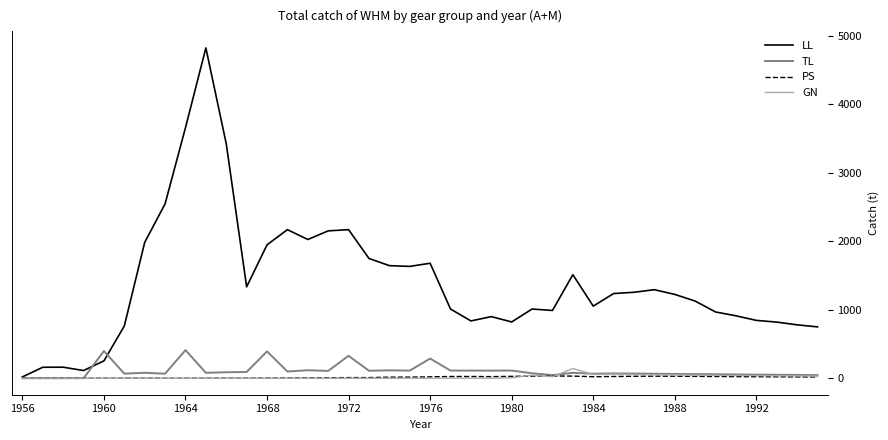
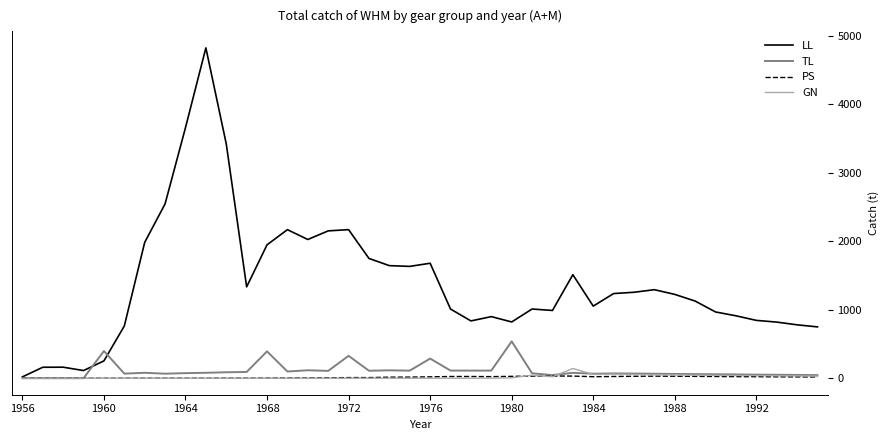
TL, 1964: 400 -> 100
TL, 1980: 100 -> 500
